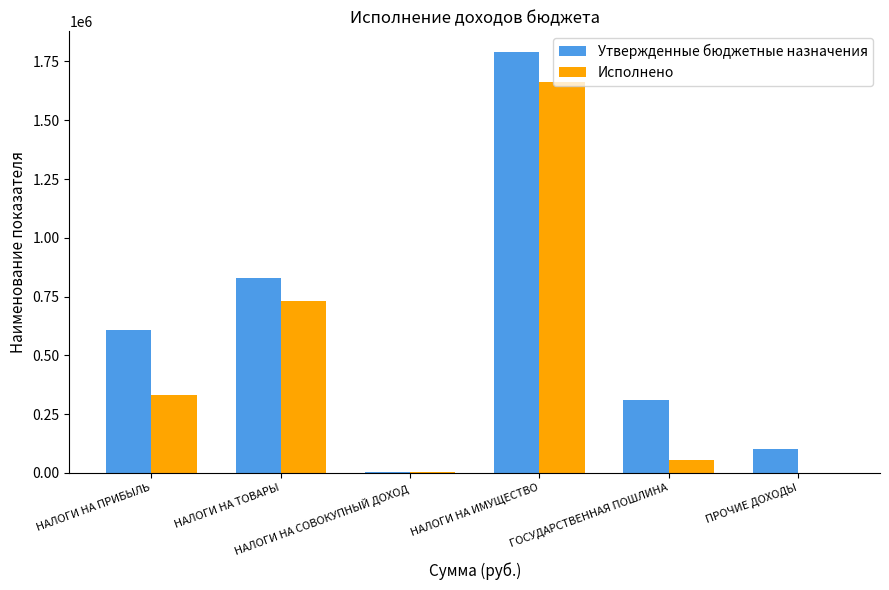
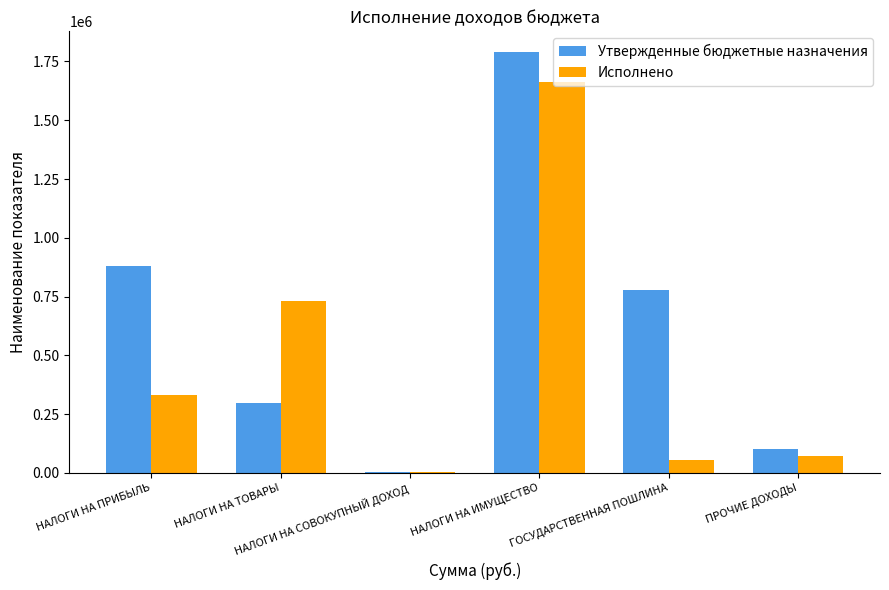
Утвержденные бюджетные назначения, НАЛОГИ НА ПРИБЫЛЬ: 610000 -> 880000
Утвержденные бюджетные назначения, НАЛОГИ НА ТОВАРЫ: 830000 -> 300000
Утвержденные бюджетные назначения, ГОСУДАРСТВЕННАЯ ПОШЛИНА: 310000 -> 780000
Исполнено, ПРОЧИЕ ДОХОДЫ: 0 -> 70000
